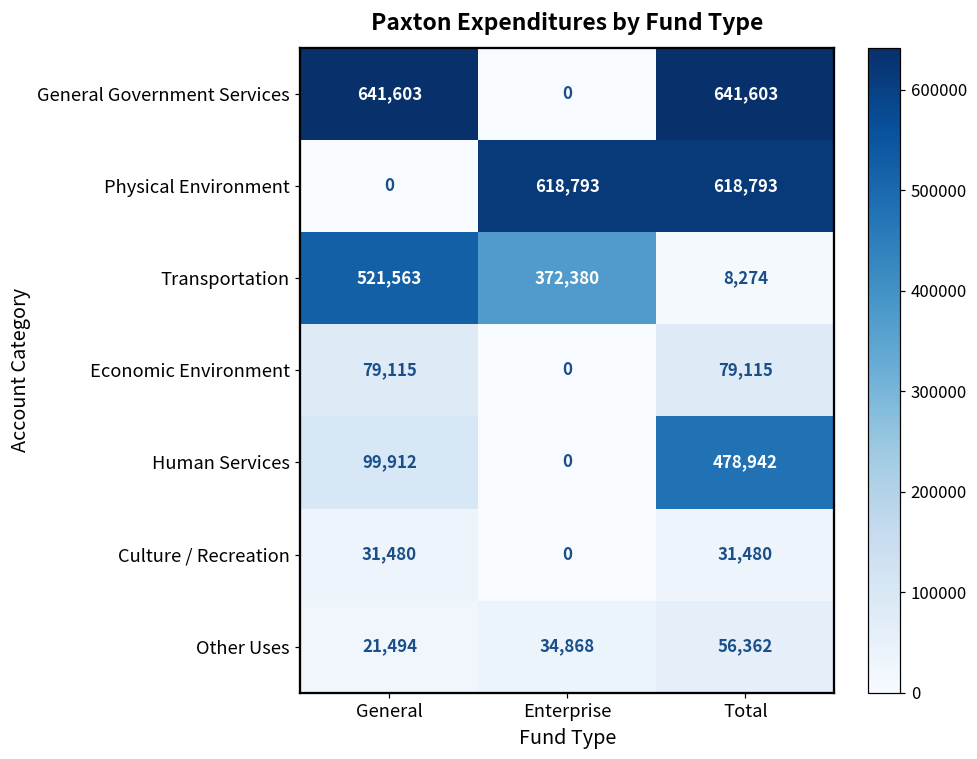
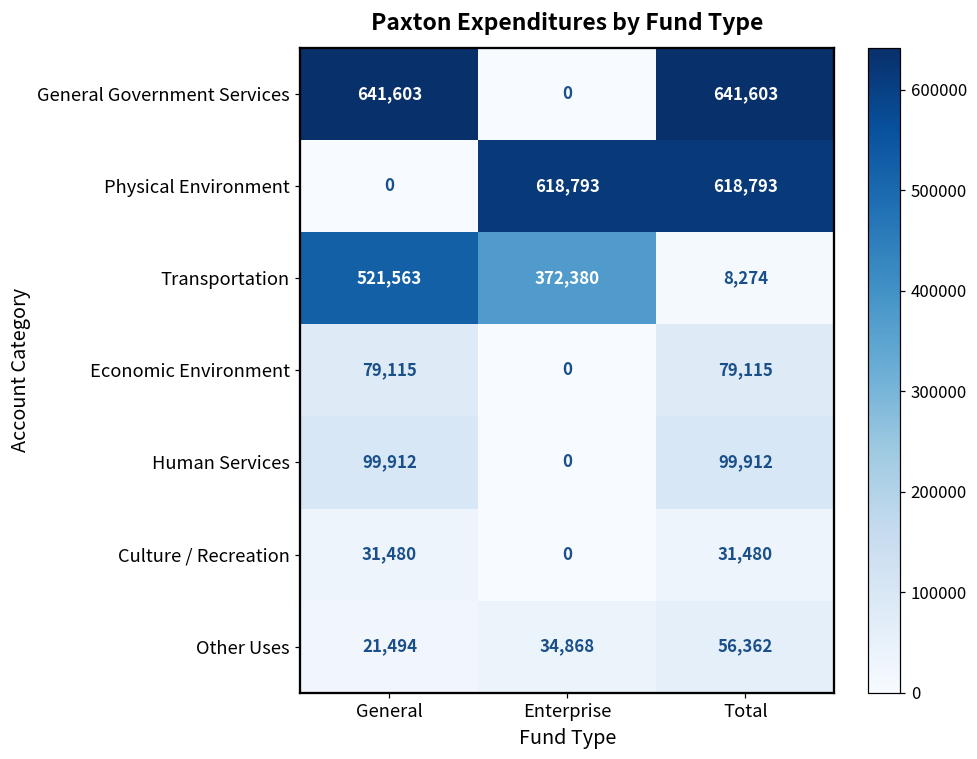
Human Services, Total: 478,942 -> 99,912
